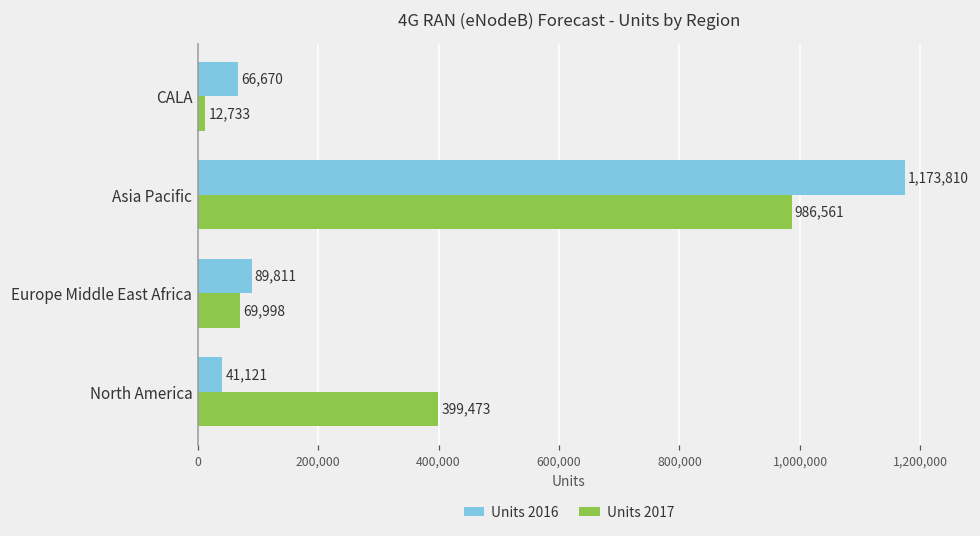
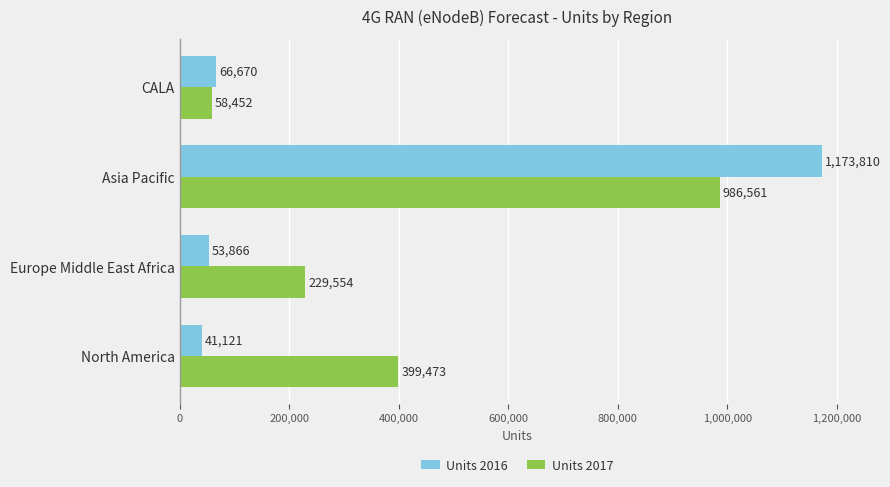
Units 2017, CALA: 12,733 -> 58,452
Units 2016, Europe Middle East Africa: 89,811 -> 53,866
Units 2017, Europe Middle East Africa: 69,998 -> 229,554
